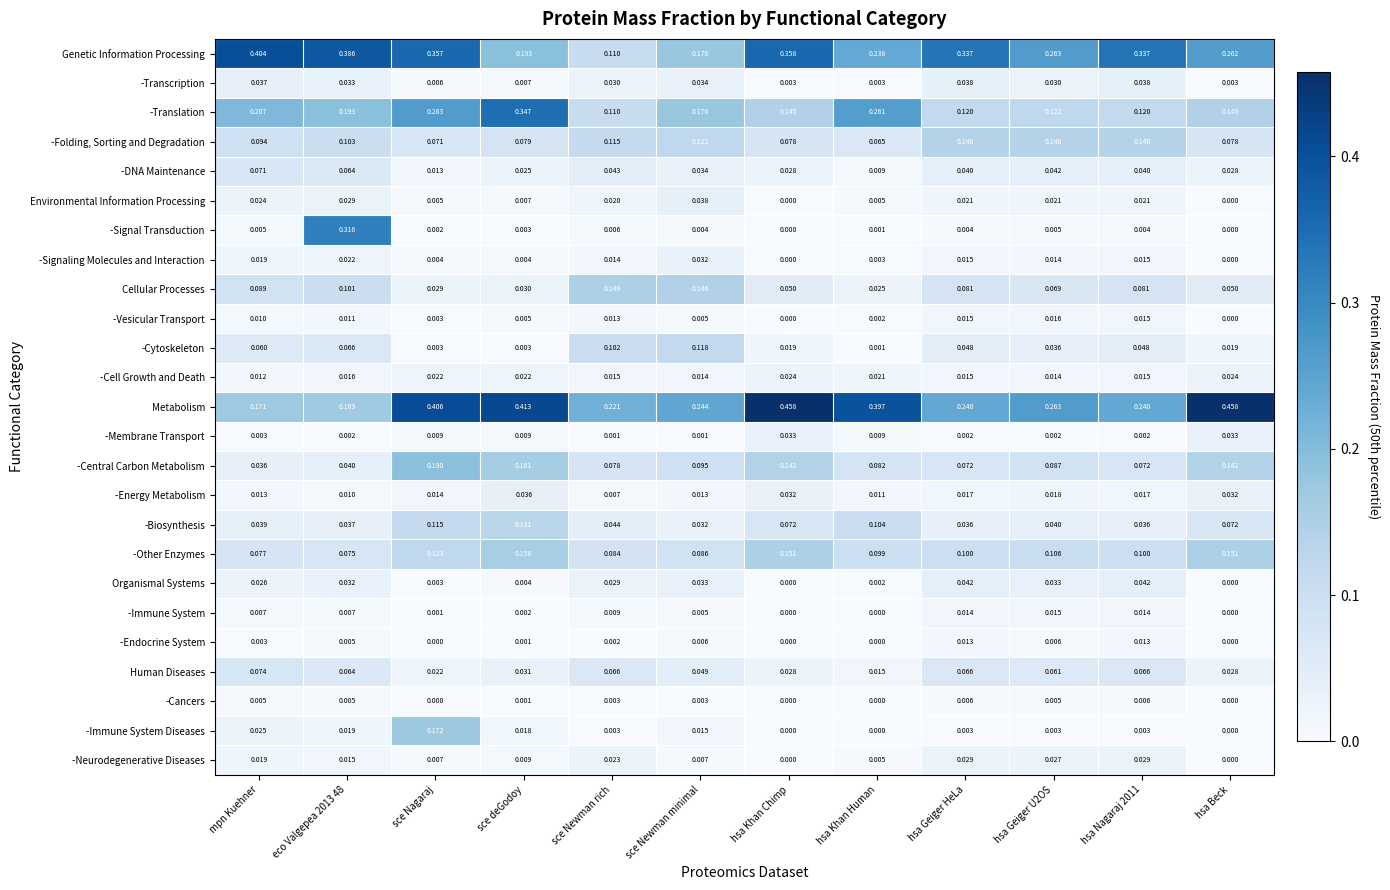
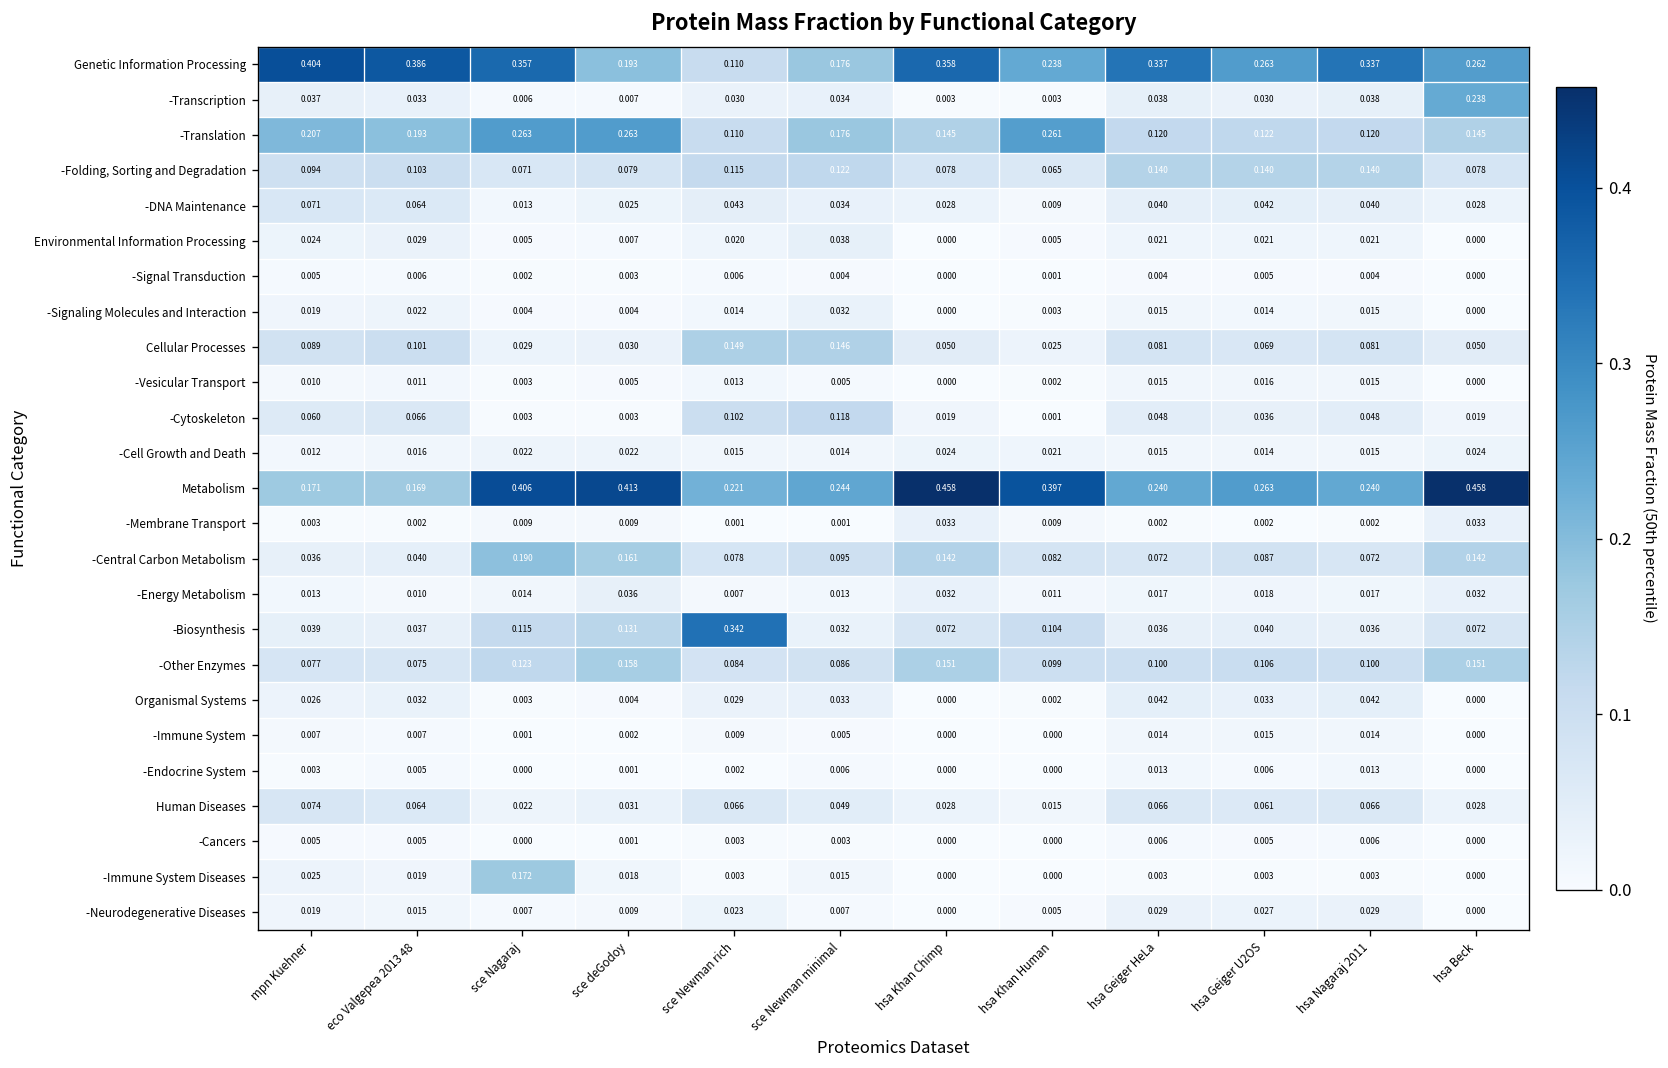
-Transcription, hsa Beck: 0.003 -> 0.238
-Translation, sce deGodoy: 0.347 -> 0.263
-Signal Transduction, eco Valgepea 2013 48: 0.316 -> 0.006
-Biosynthesis, sce Newman rich: 0.044 -> 0.342
